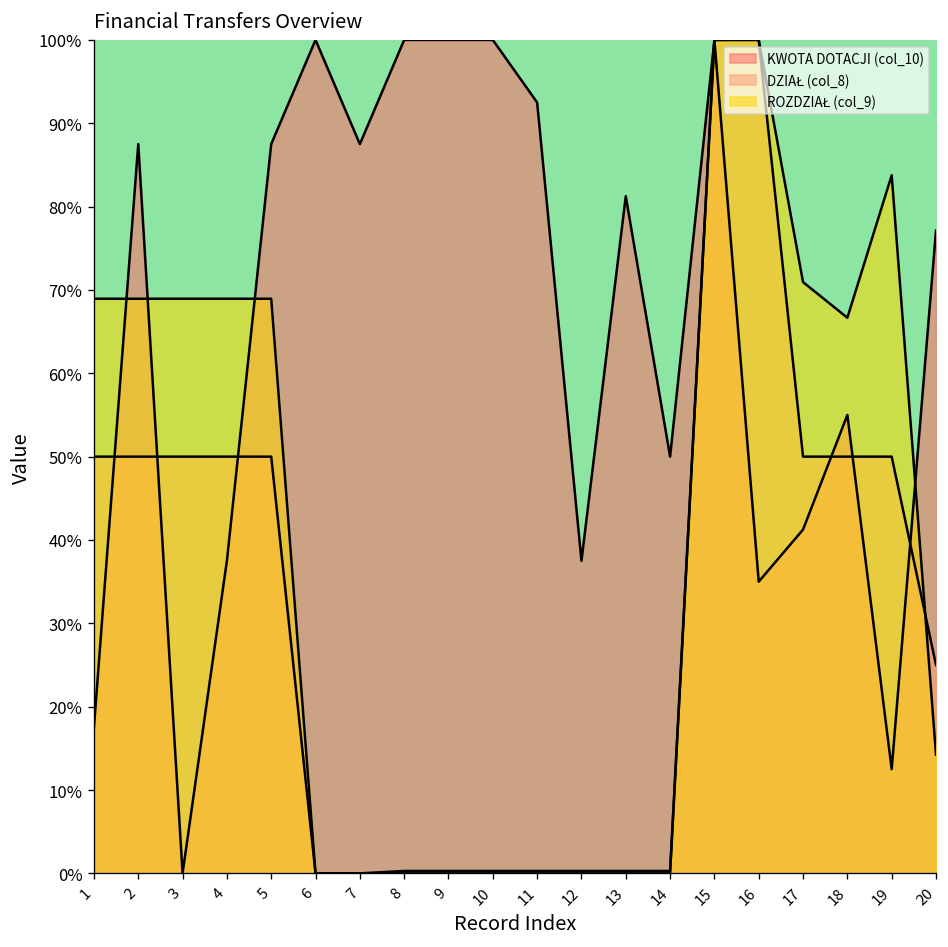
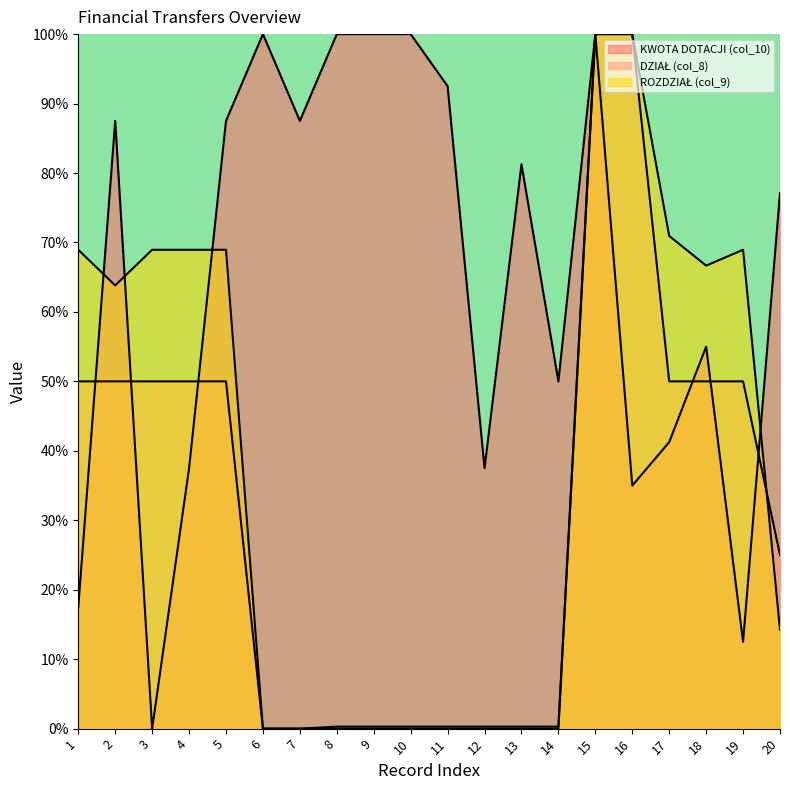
ROZDZIAŁ (col_9), 2: 69% -> 64%
ROZDZIAŁ (col_9), 19: 84% -> 69%
